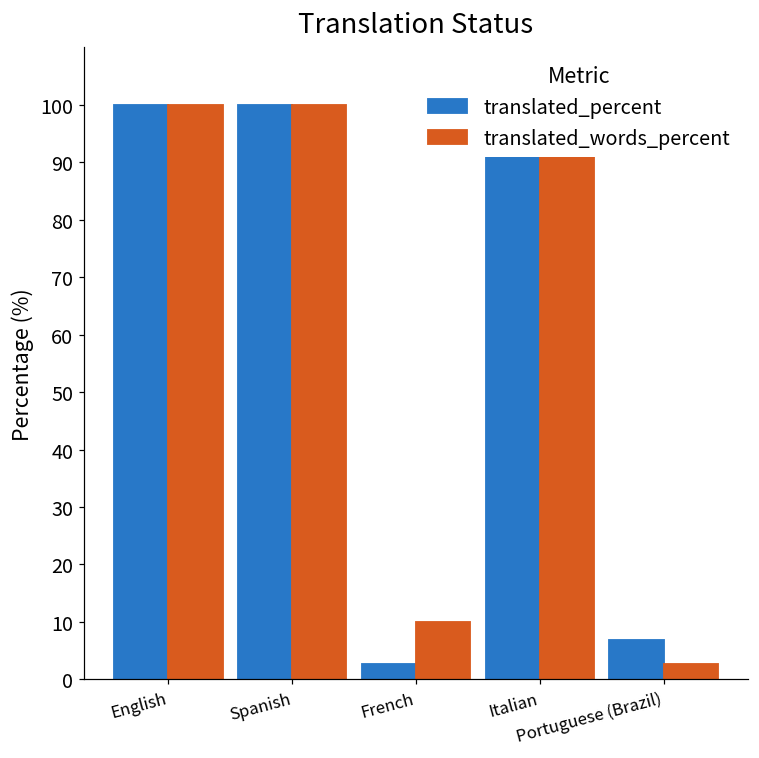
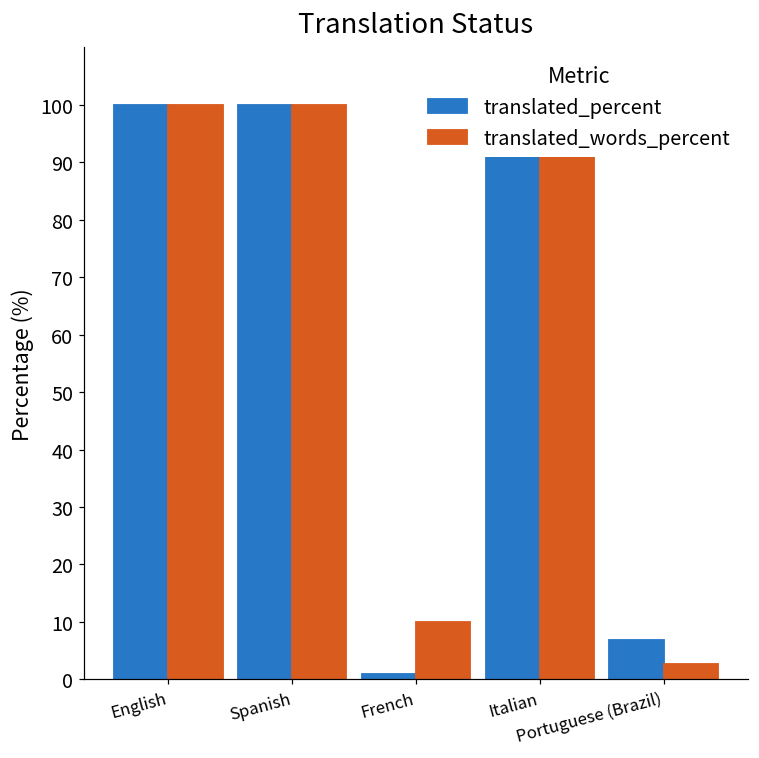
translated_percent, French: 3 -> 1
